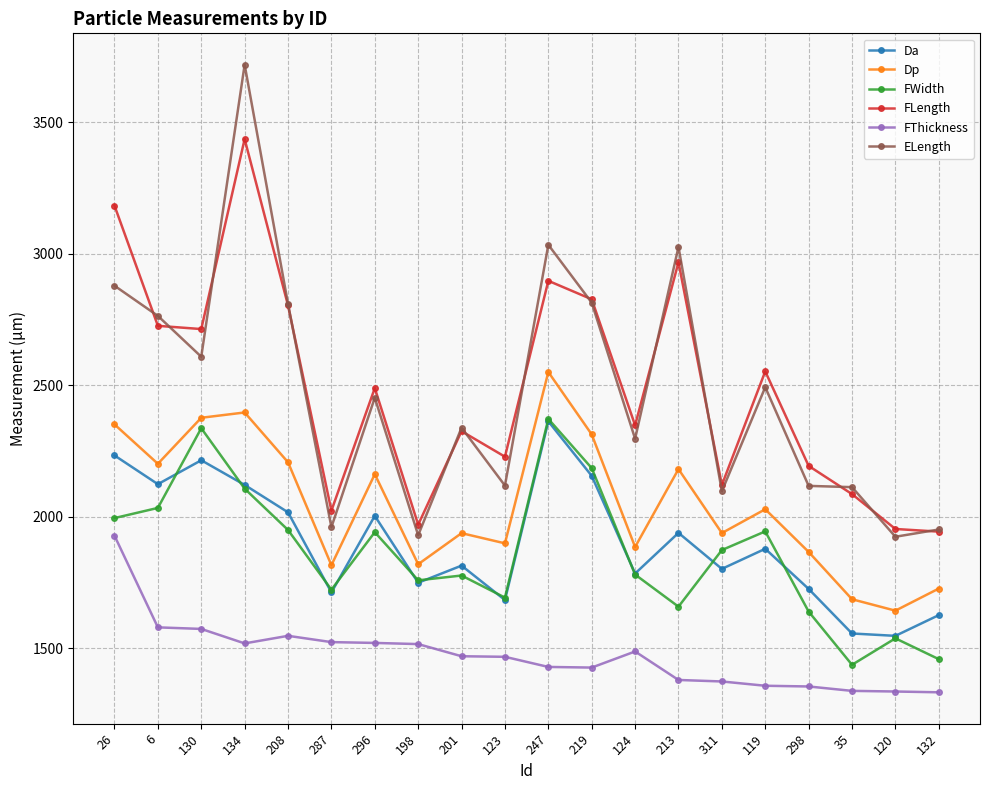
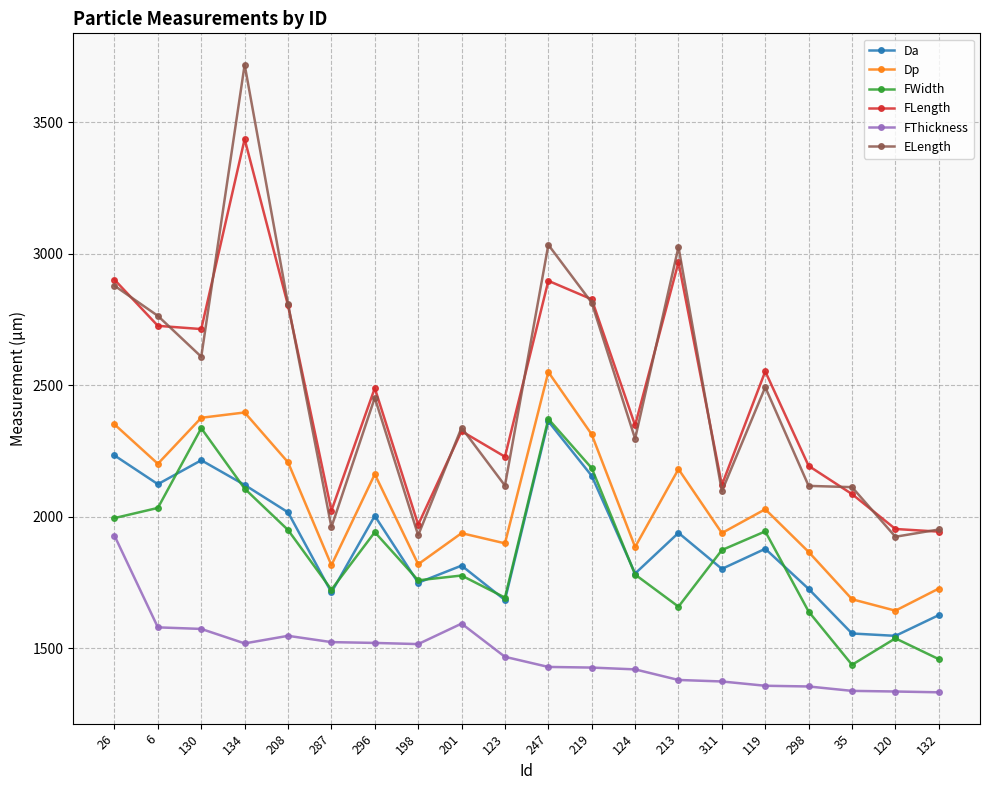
FLength, 26: 3180 -> 2900
FThickness, 201: 1470 -> 1590
FThickness, 124: 1490 -> 1420
